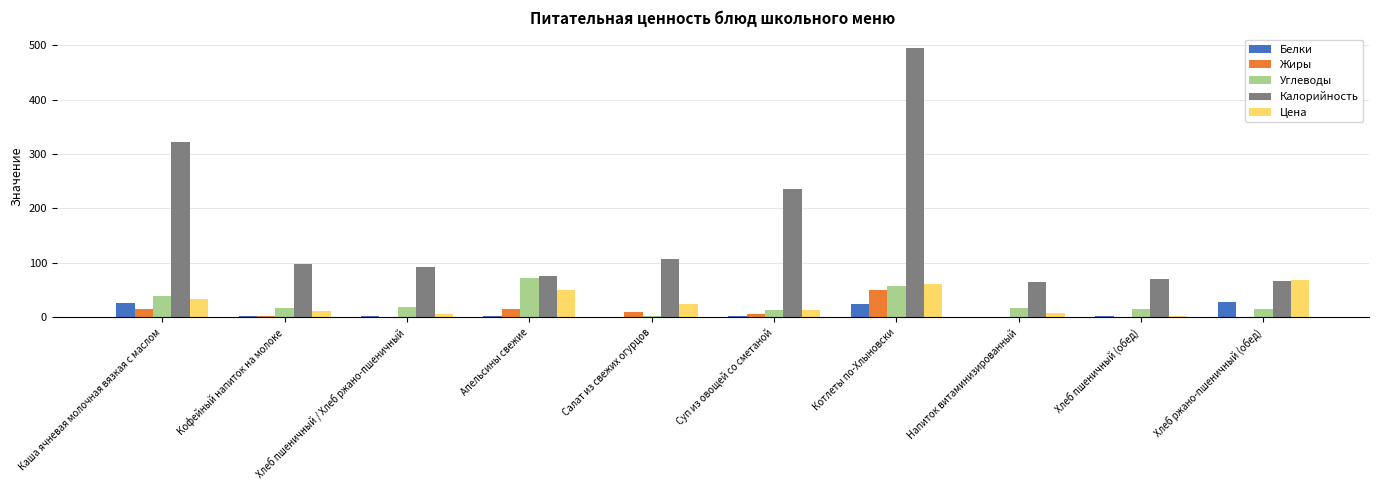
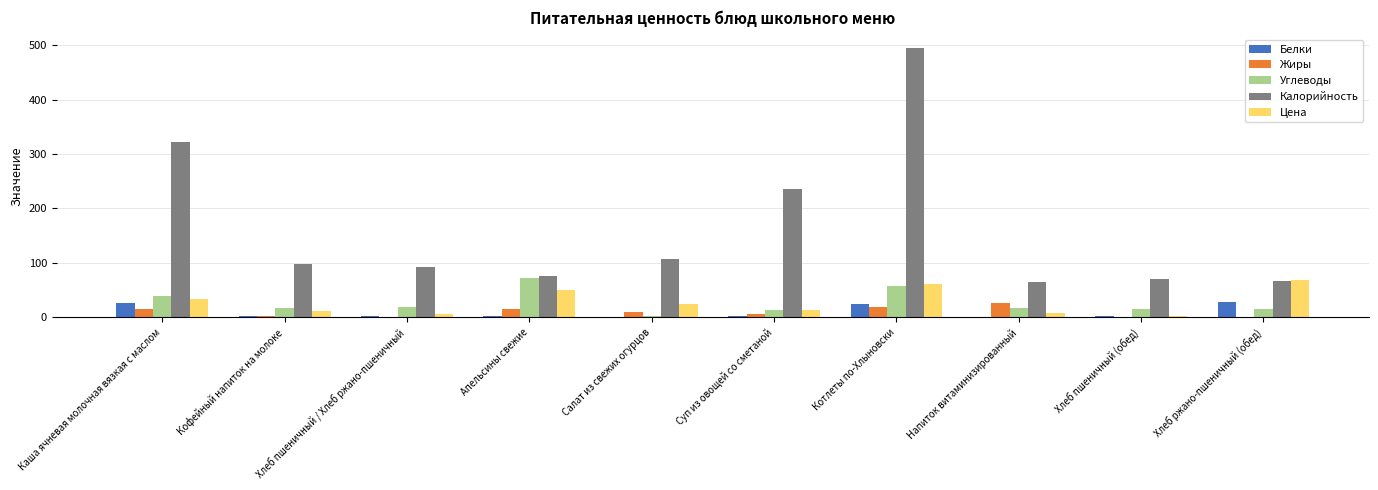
Жиры, Котлеты по-Хлыновски: 50 -> 20
Жиры, Напиток витаминизированный: 0 -> 30
